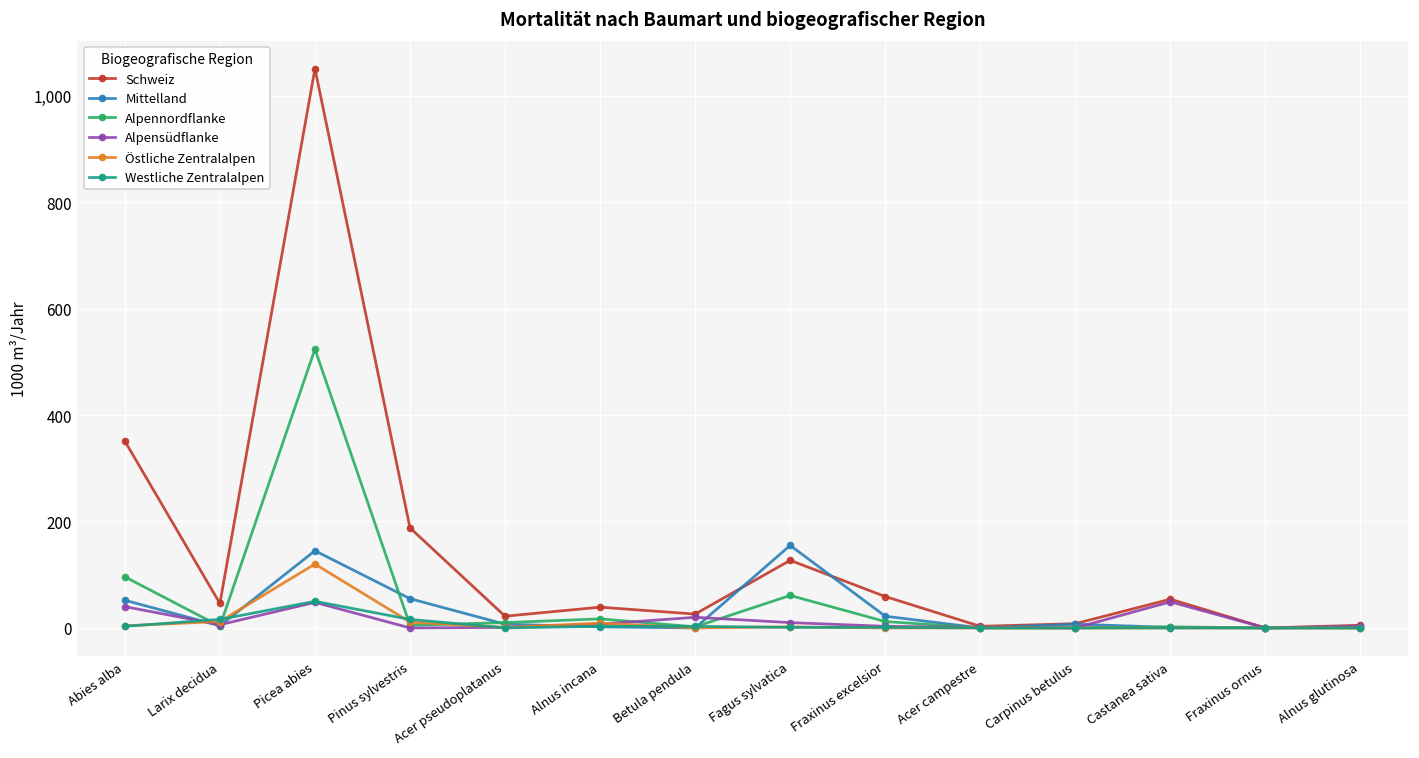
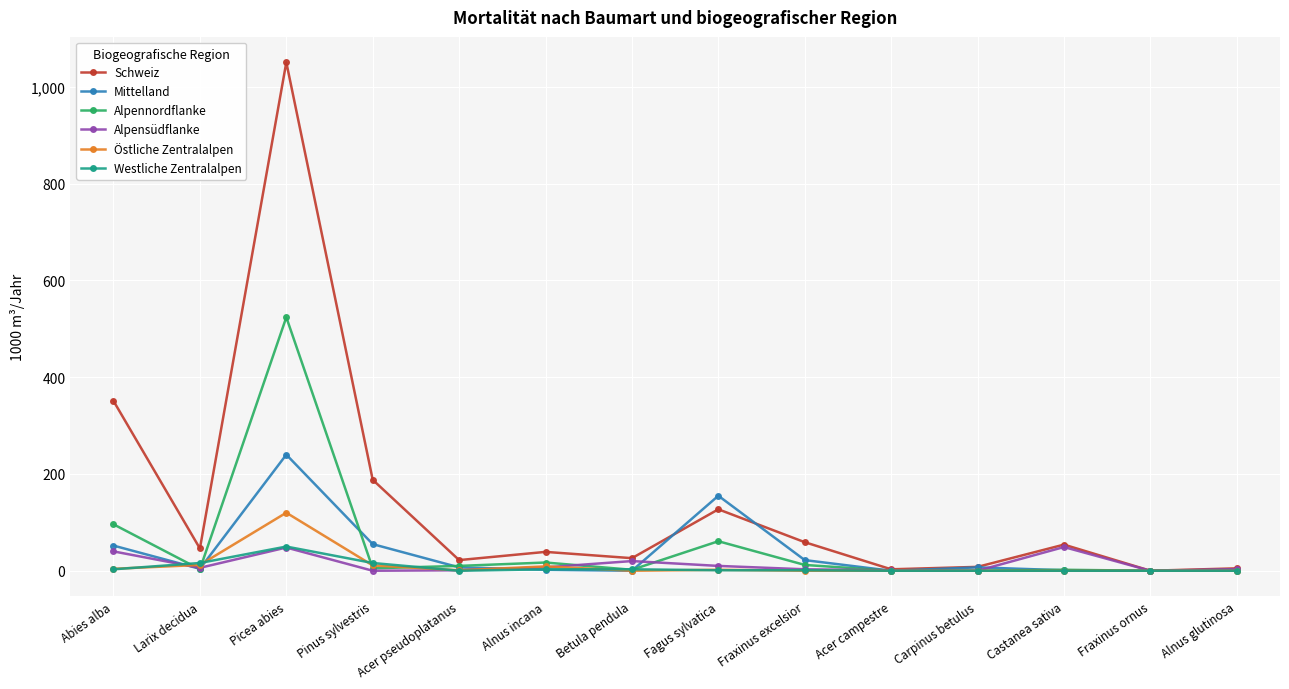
Mittelland, Picea abies: 150 -> 240
